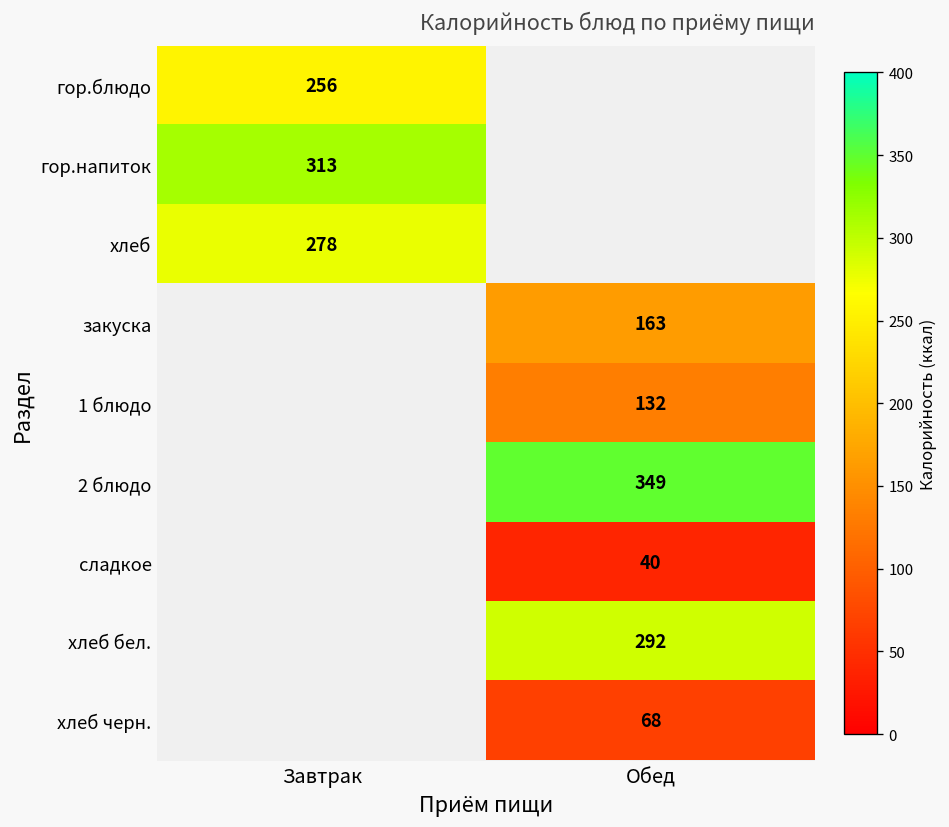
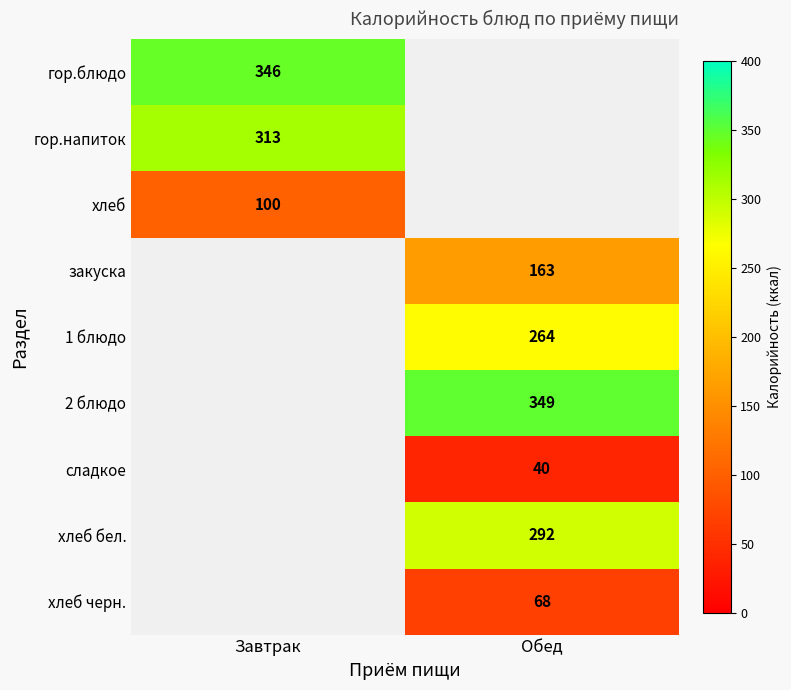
гор.блюдо, Завтрак: 256 -> 346
хлеб, Завтрак: 278 -> 100
1 блюдо, Обед: 132 -> 264
